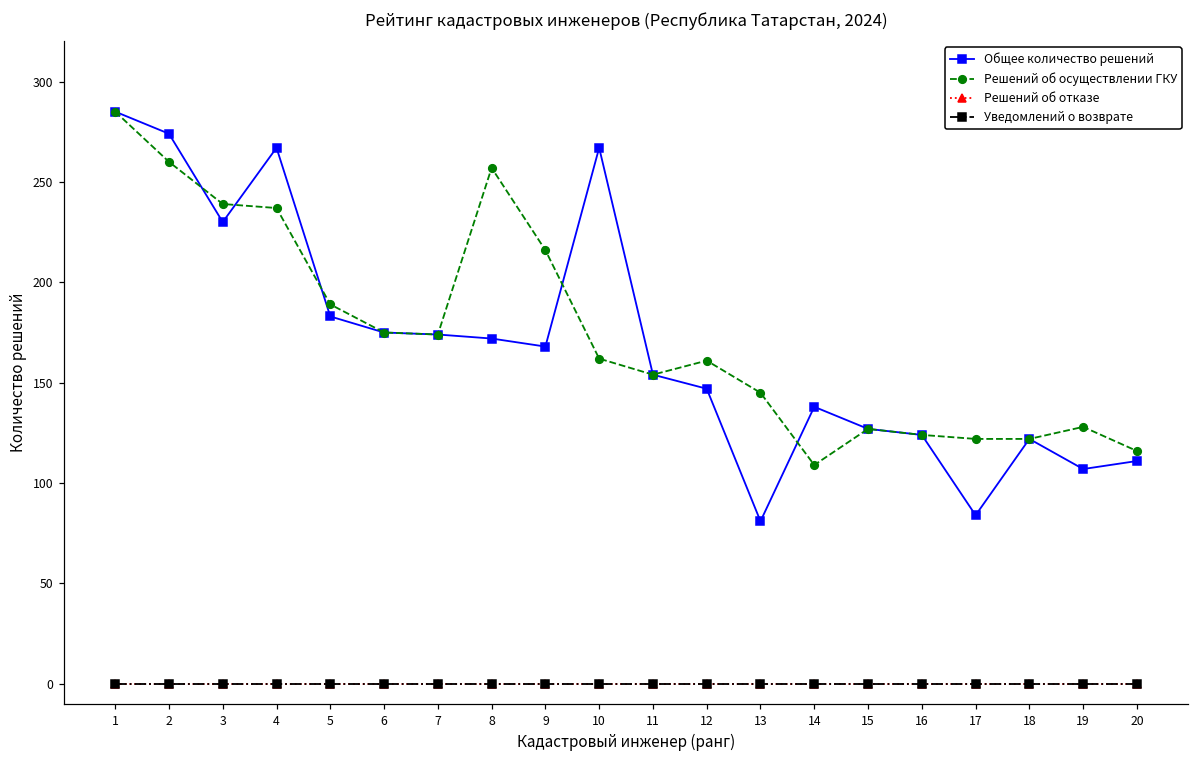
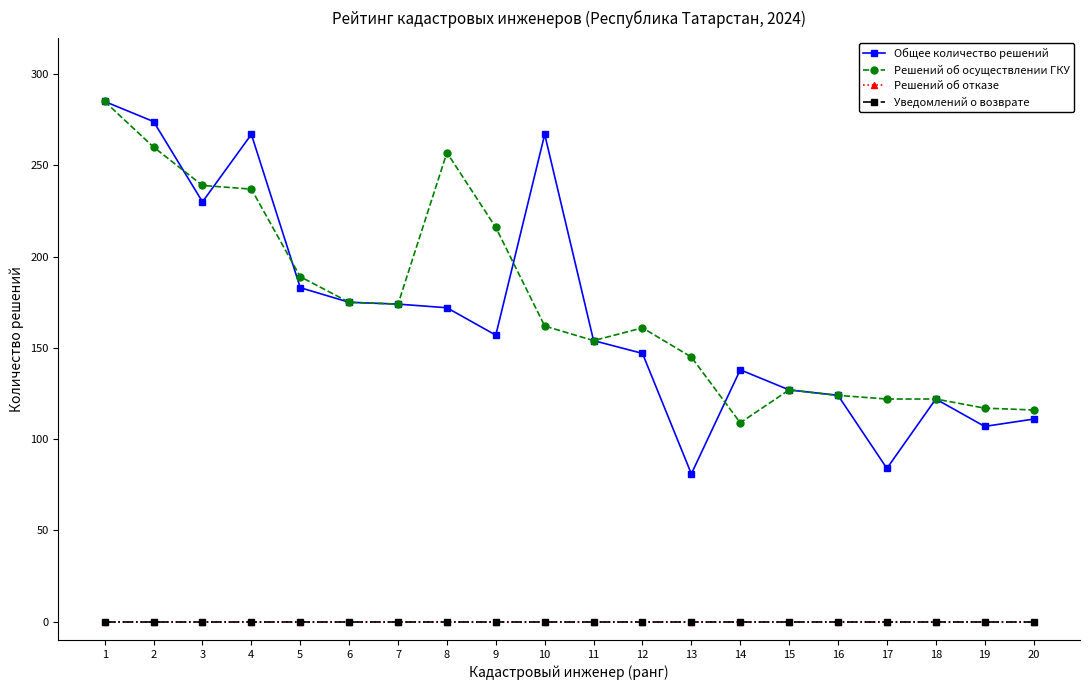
Общее количество решений, 9: 168 -> 157
Решений об осуществлении ГКУ, 19: 128 -> 117
